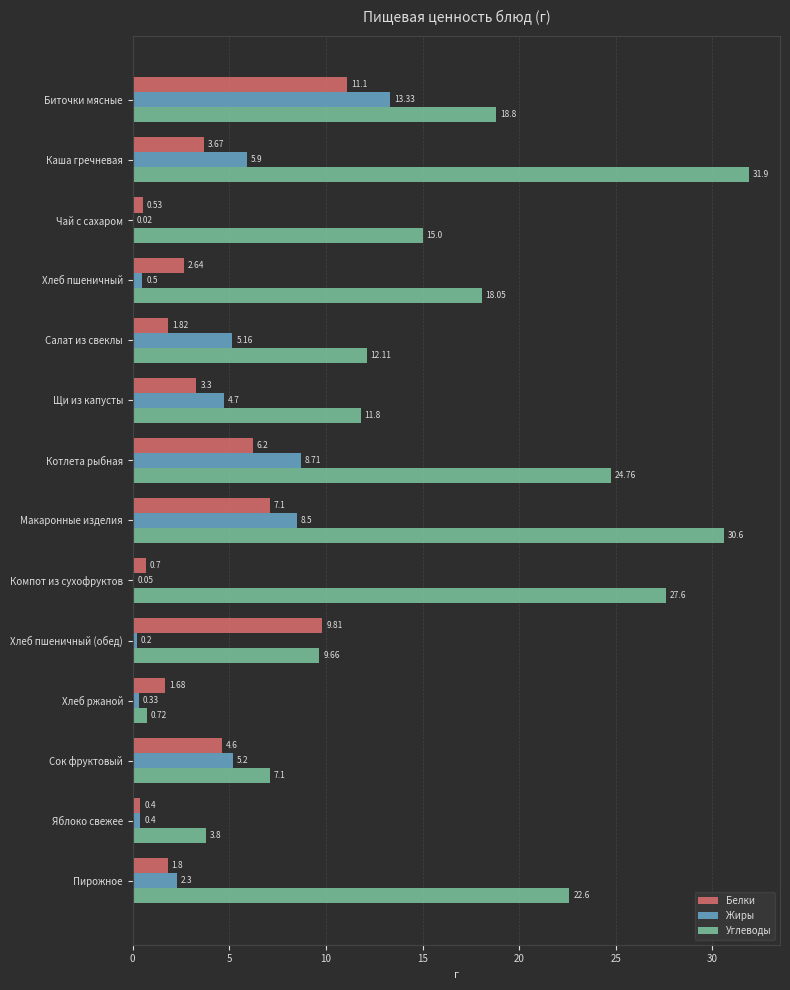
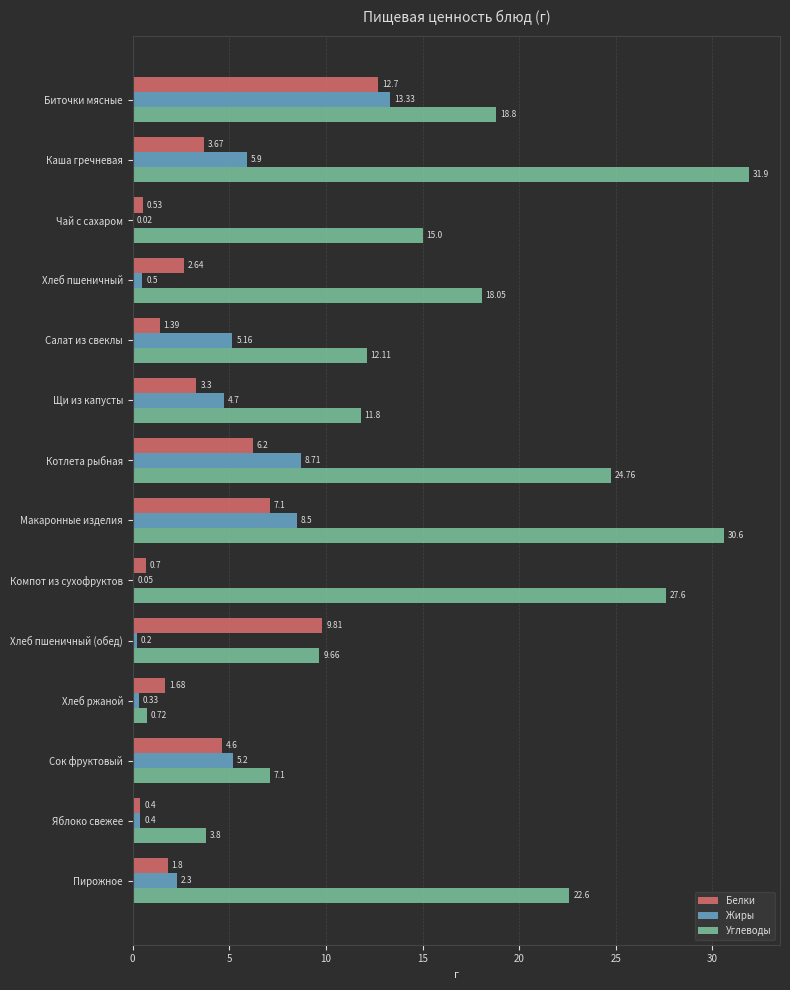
Белки, Биточки мясные: 11.1 -> 12.7
Белки, Салат из свеклы: 1.82 -> 1.39
